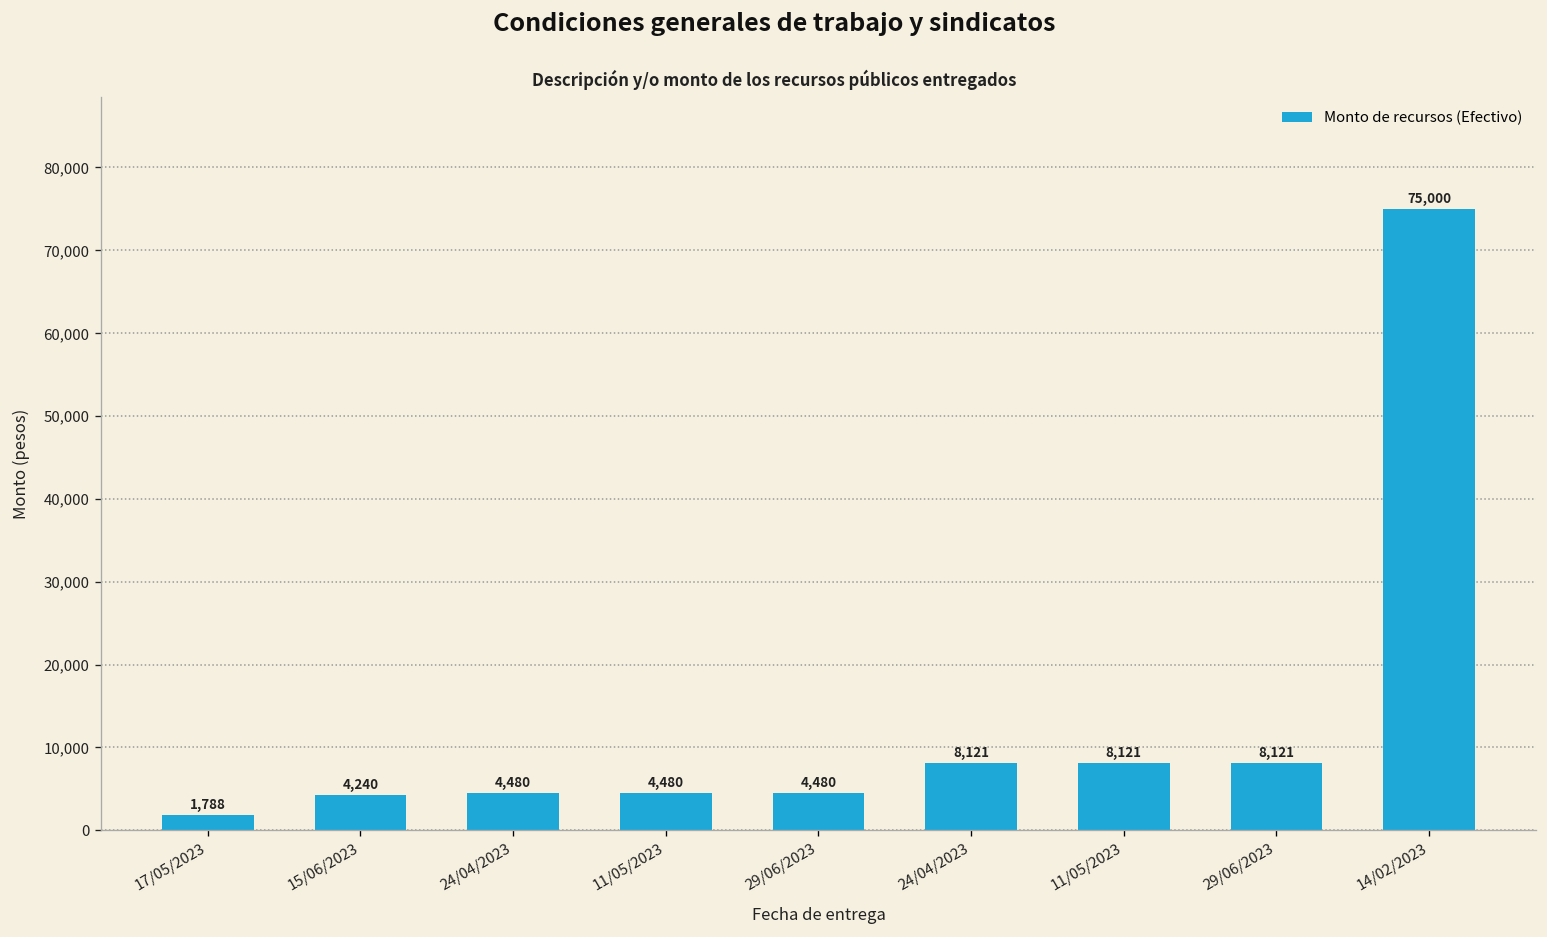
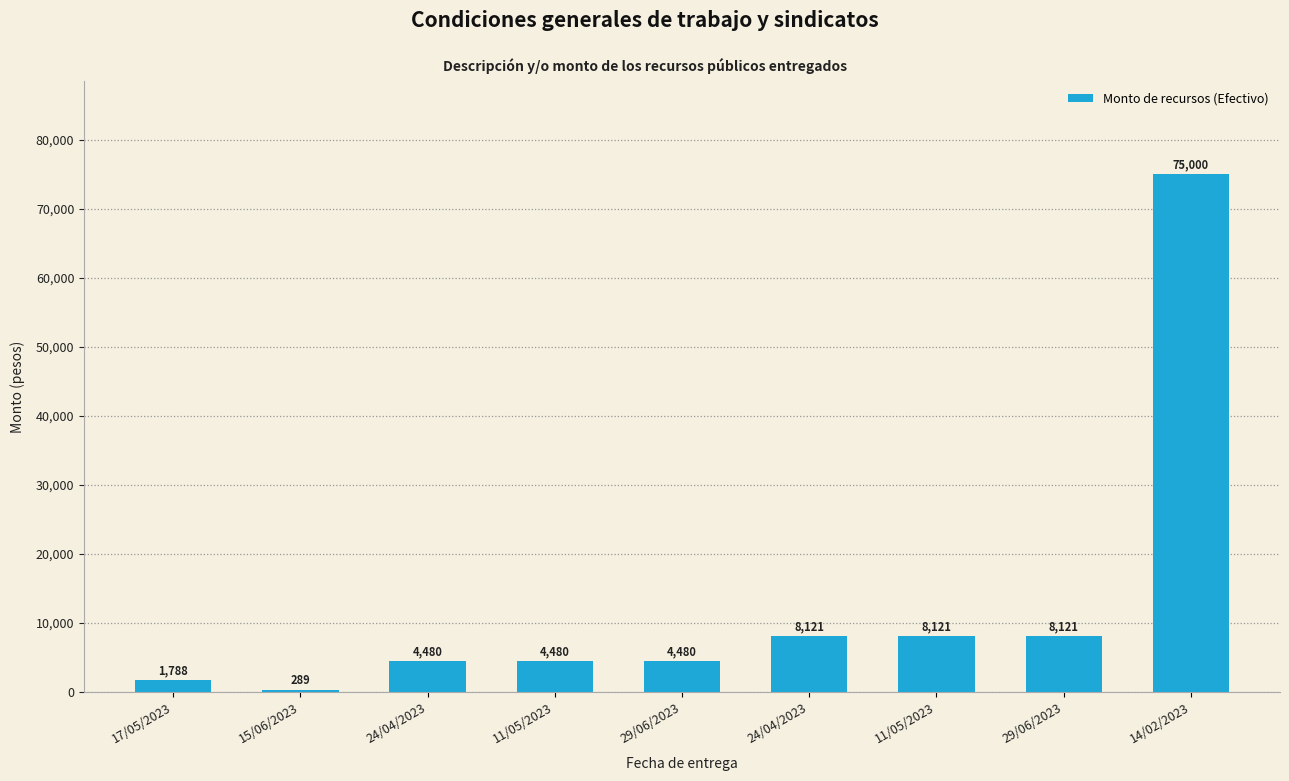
15/06/2023: 4,240 -> 289
